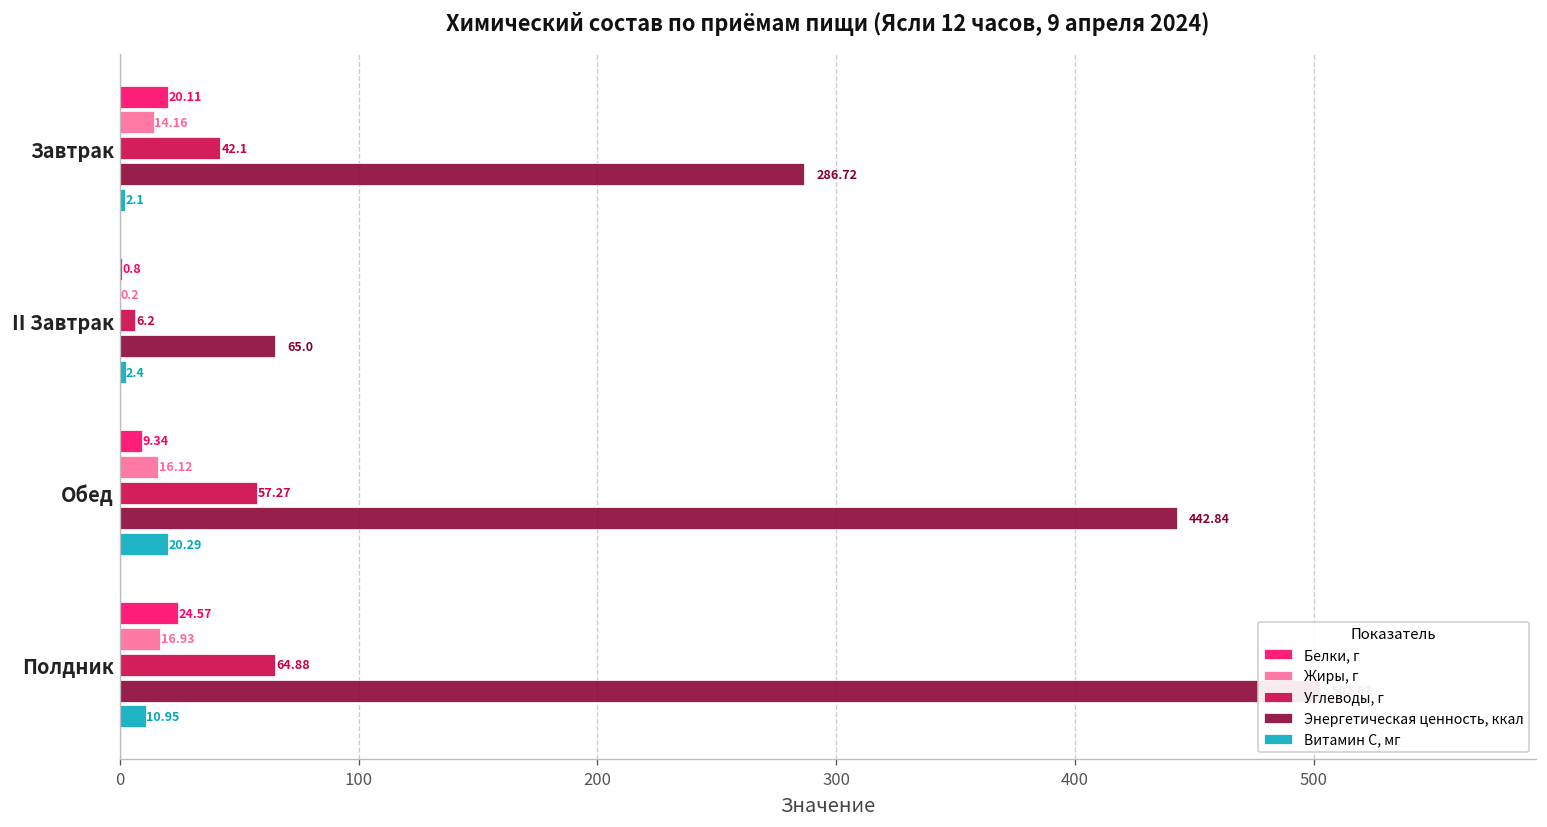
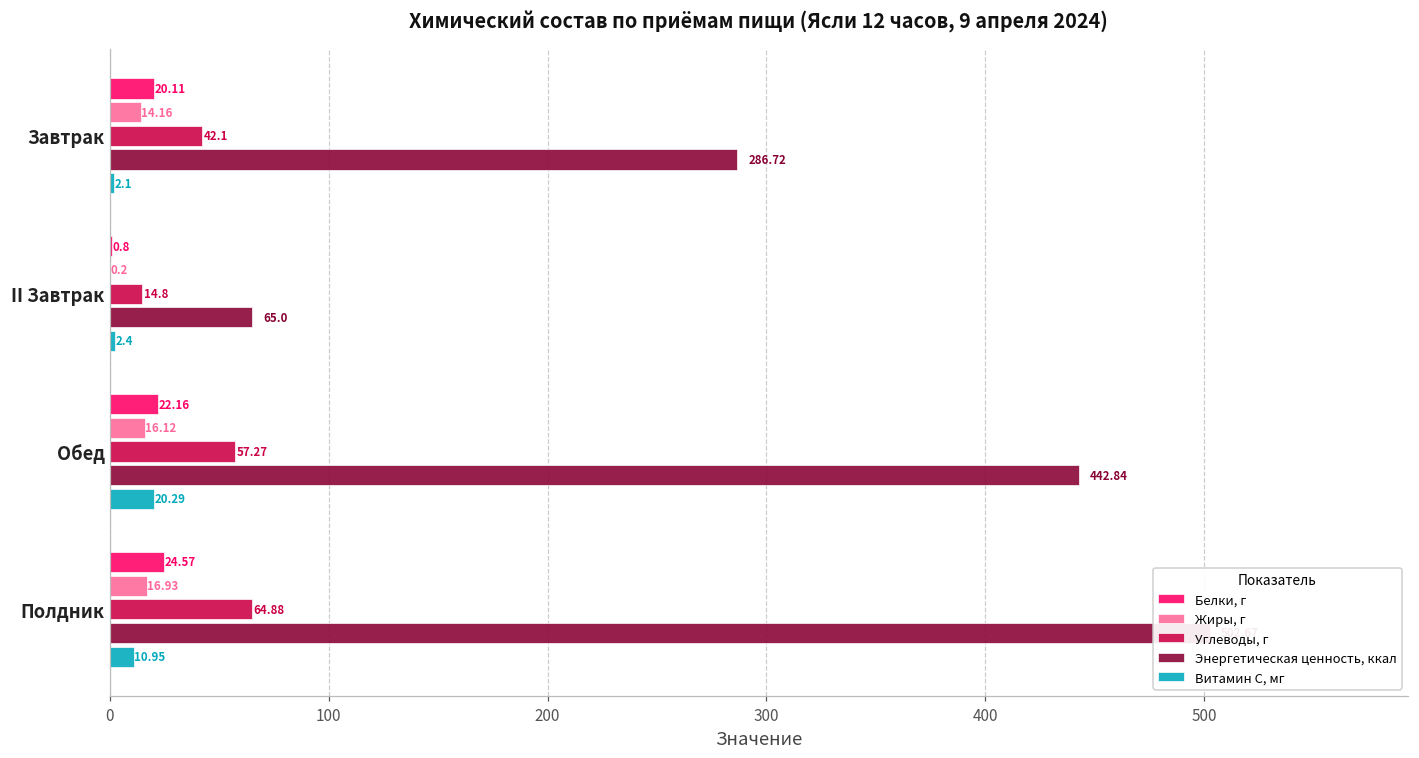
Углеводы, г, II Завтрак: 6.2 -> 14.8
Белки, г, Обед: 9.34 -> 22.16
